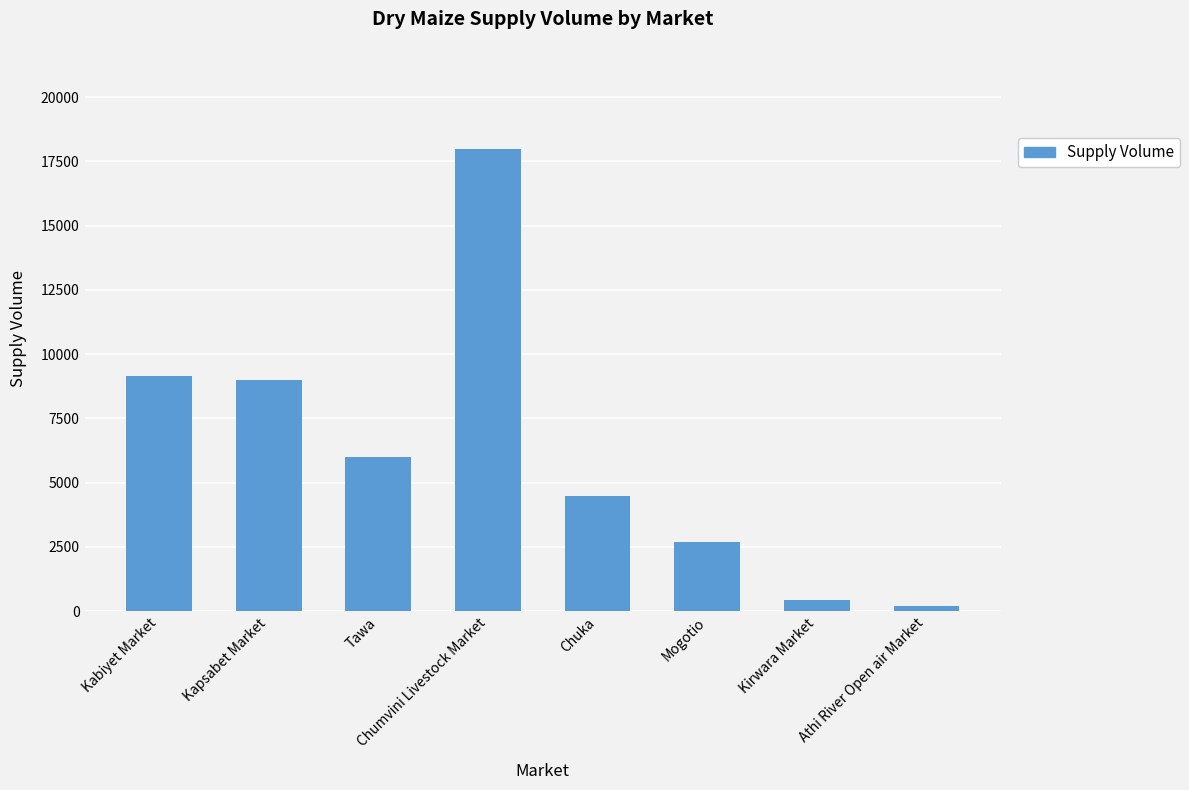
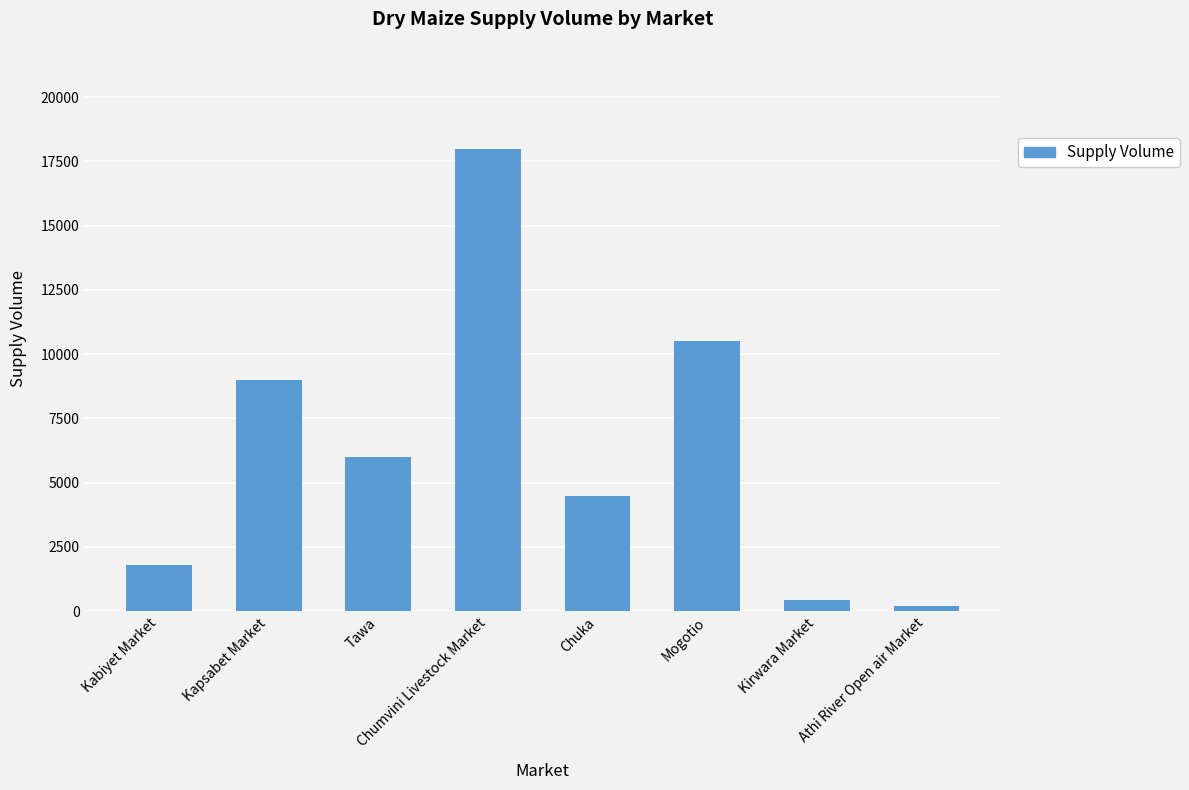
Kabiyet Market: 9100 -> 1800
Mogotio: 2700 -> 10500
